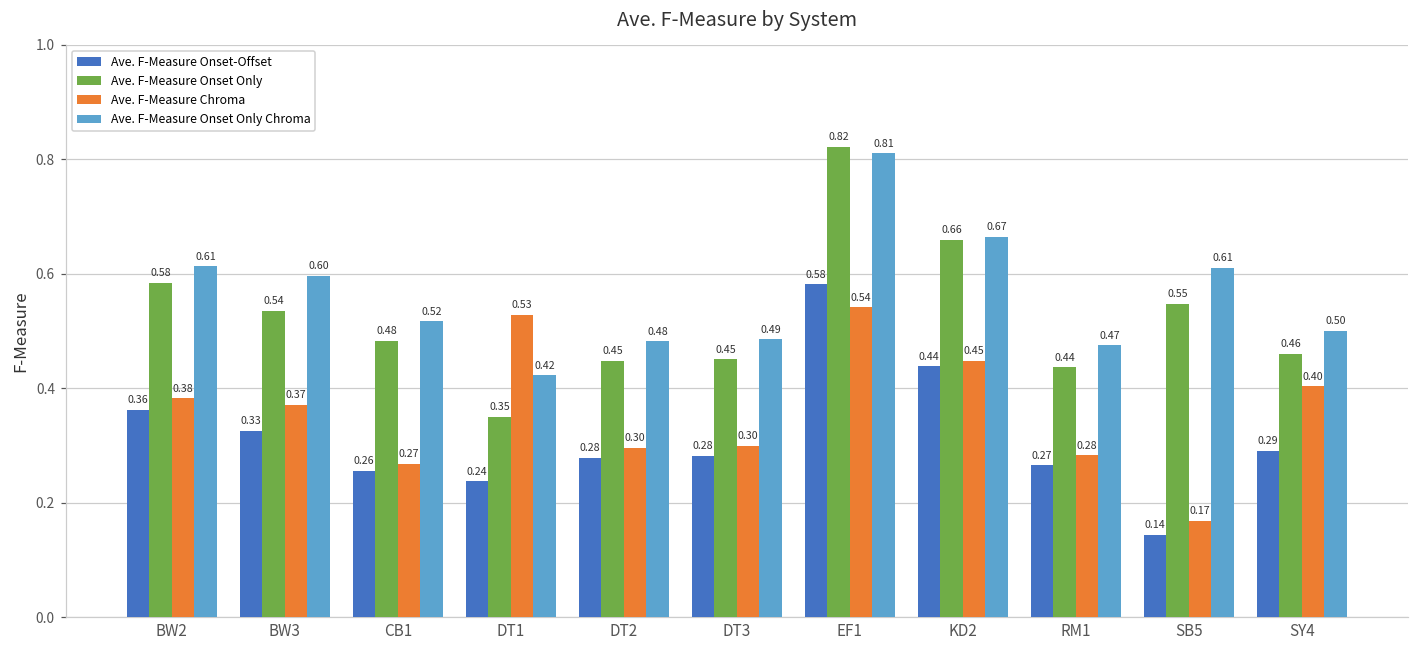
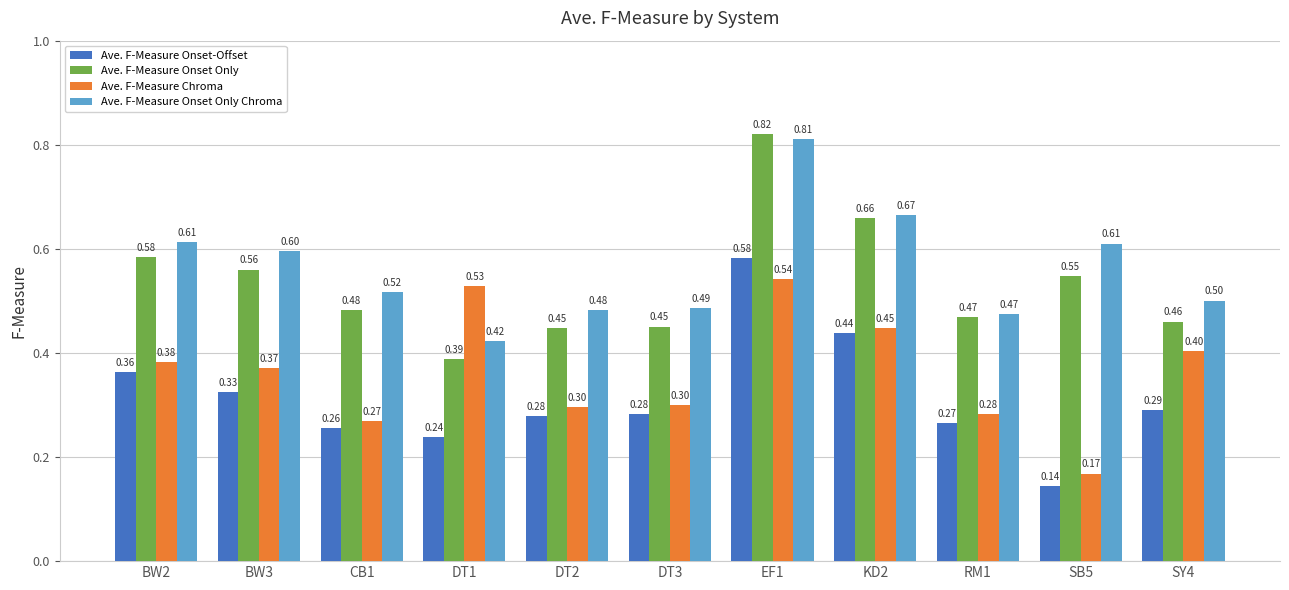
Ave. F-Measure Onset Only, BW3: 0.54 -> 0.56
Ave. F-Measure Onset Only, DT1: 0.35 -> 0.39
Ave. F-Measure Onset Only, RM1: 0.44 -> 0.47
